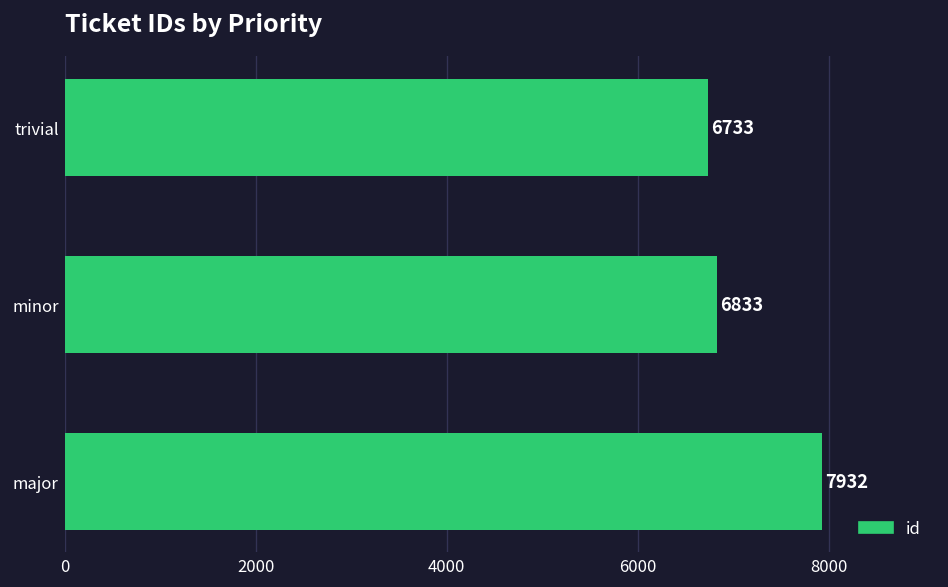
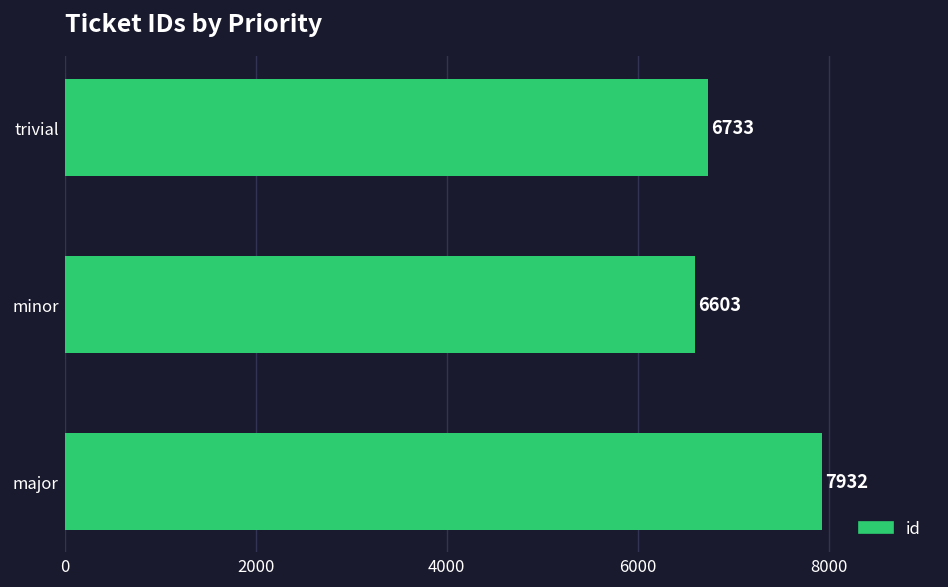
minor: 6833 -> 6603
